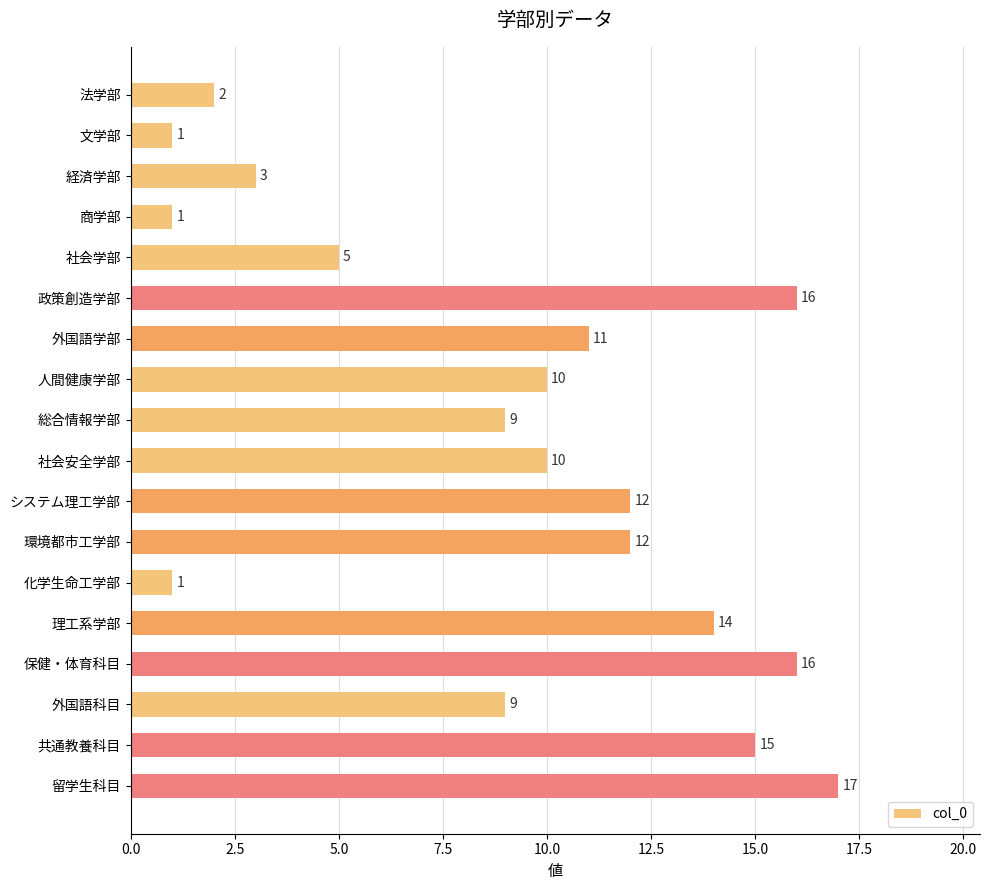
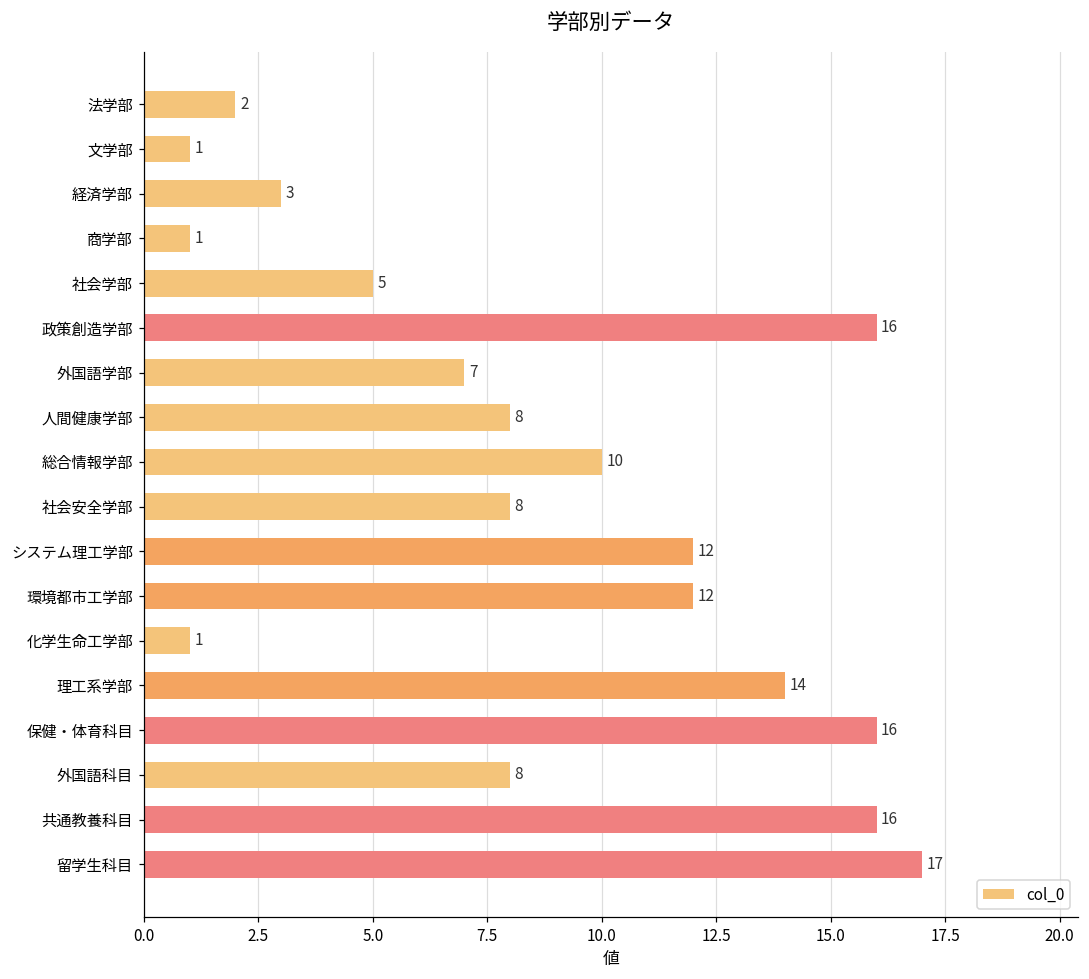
外国語学部: 11 -> 7
人間健康学部: 10 -> 8
総合情報学部: 9 -> 10
社会安全学部: 10 -> 8
外国語科目: 9 -> 8
共通教養科目: 15 -> 16
